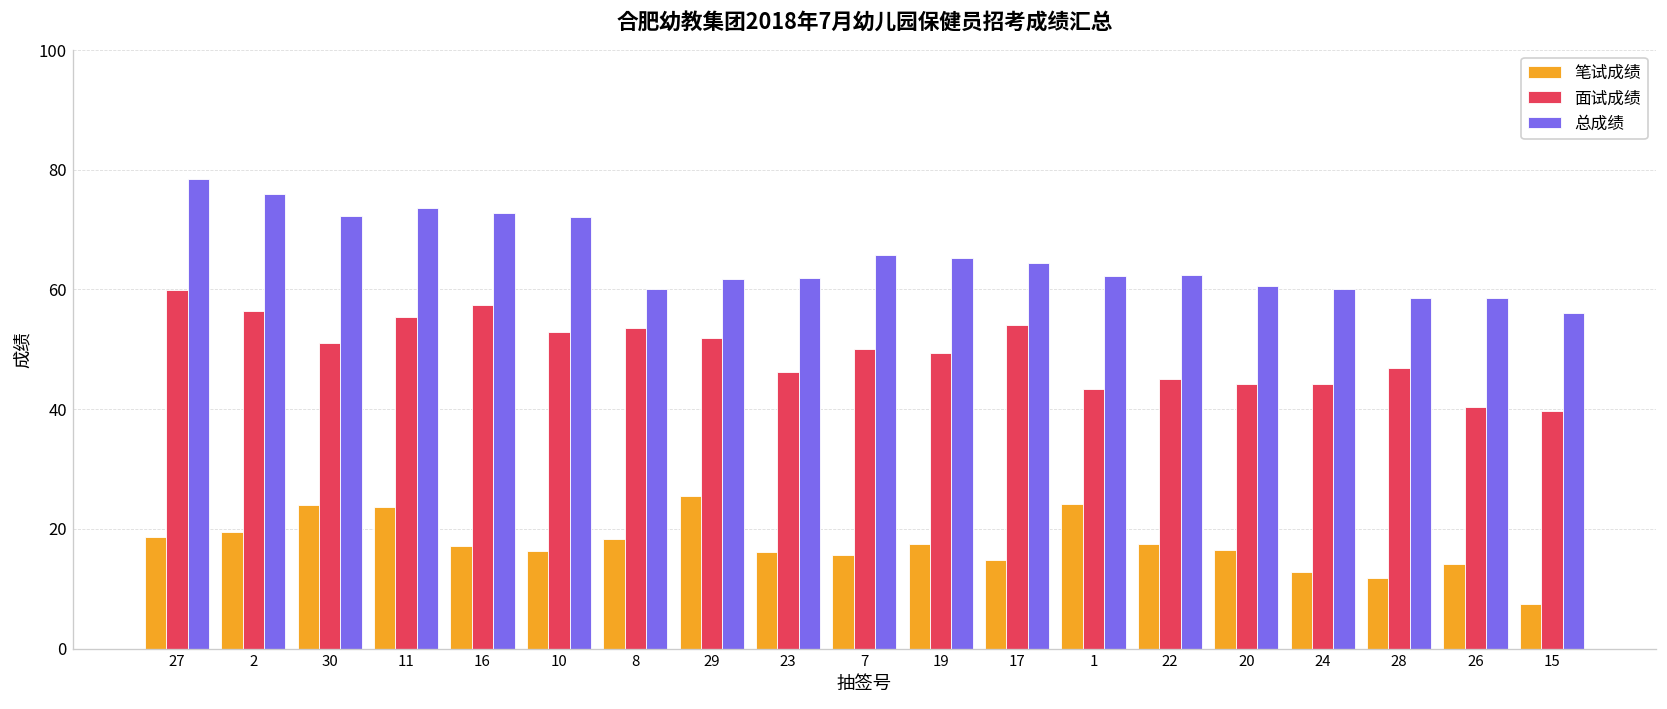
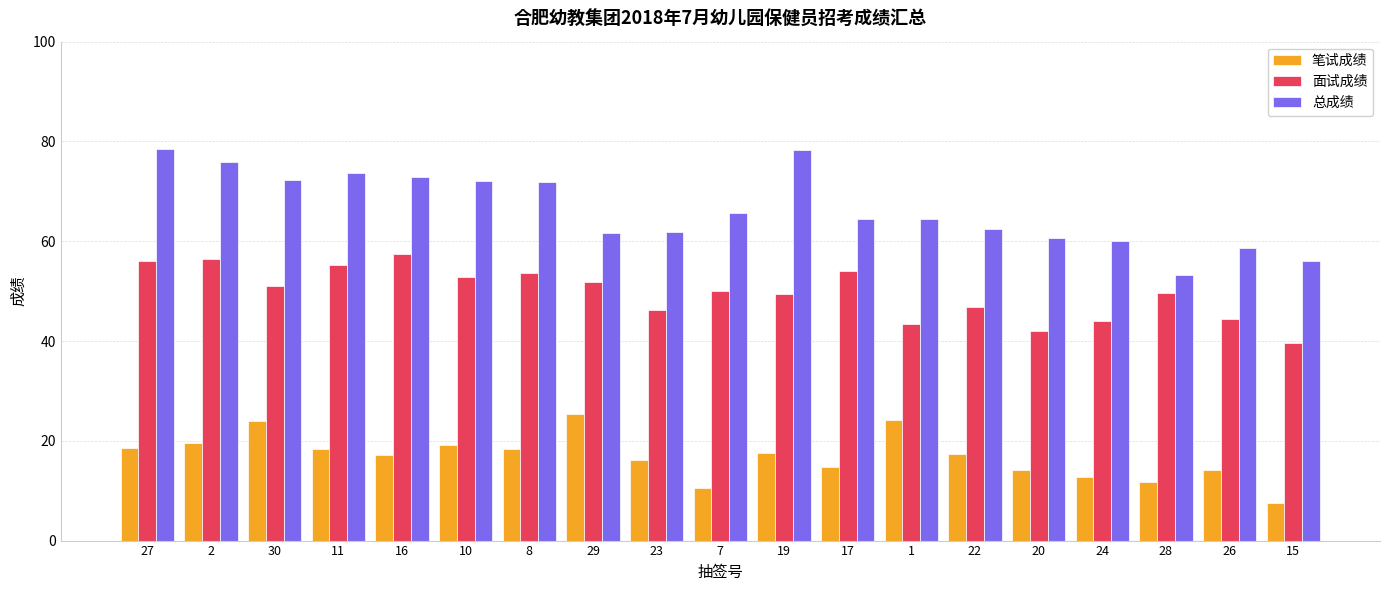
面试成绩, 27: 60 -> 56
笔试成绩, 11: 24 -> 18
笔试成绩, 10: 16 -> 19
总成绩, 8: 60 -> 72
笔试成绩, 7: 16 -> 11
总成绩, 19: 65 -> 78
总成绩, 1: 62 -> 64
面试成绩, 22: 45 -> 47
笔试成绩, 20: 17 -> 14
面试成绩, 20: 44 -> 42
面试成绩, 28: 47 -> 50
总成绩, 28: 59 -> 53
面试成绩, 26: 40 -> 45
